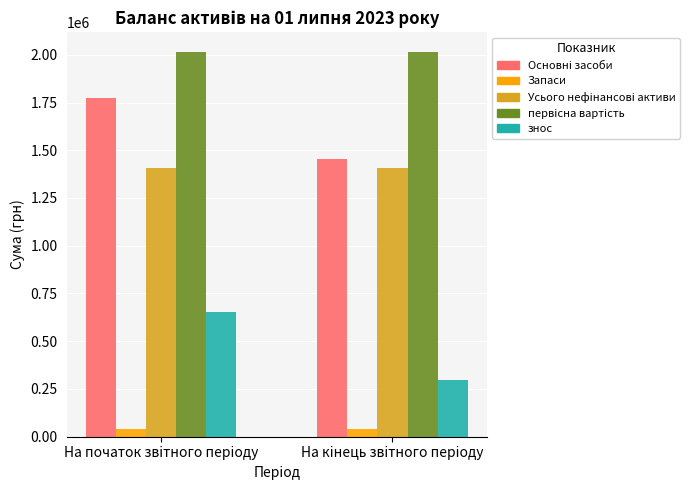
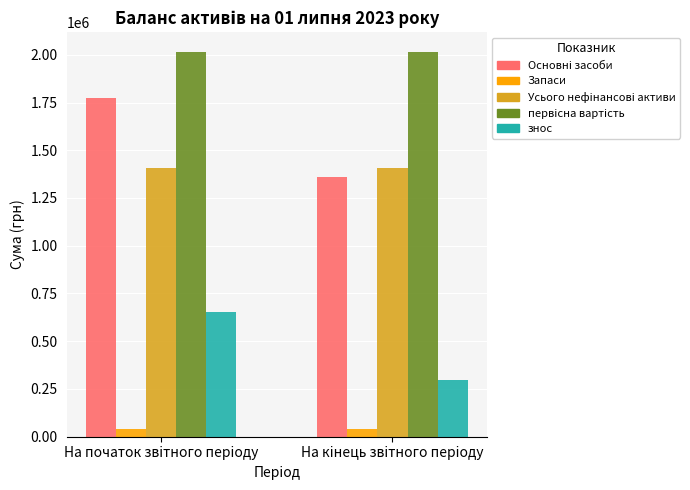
Основні засоби, На кінець звітного періоду: 1450000 -> 1360000
